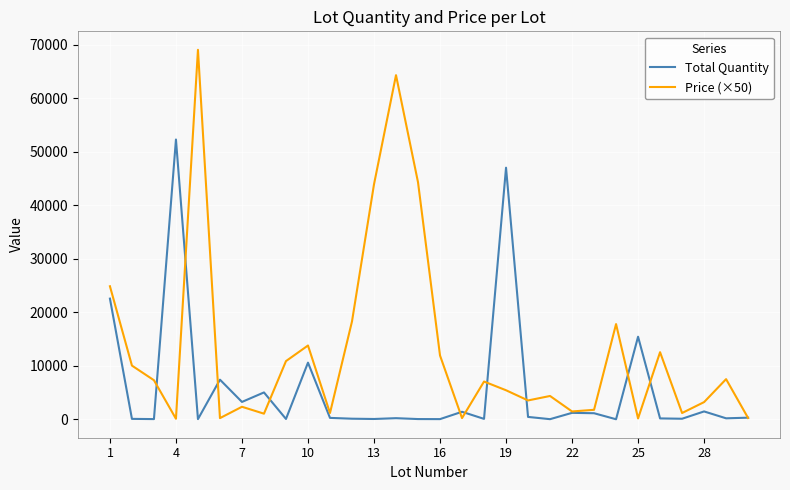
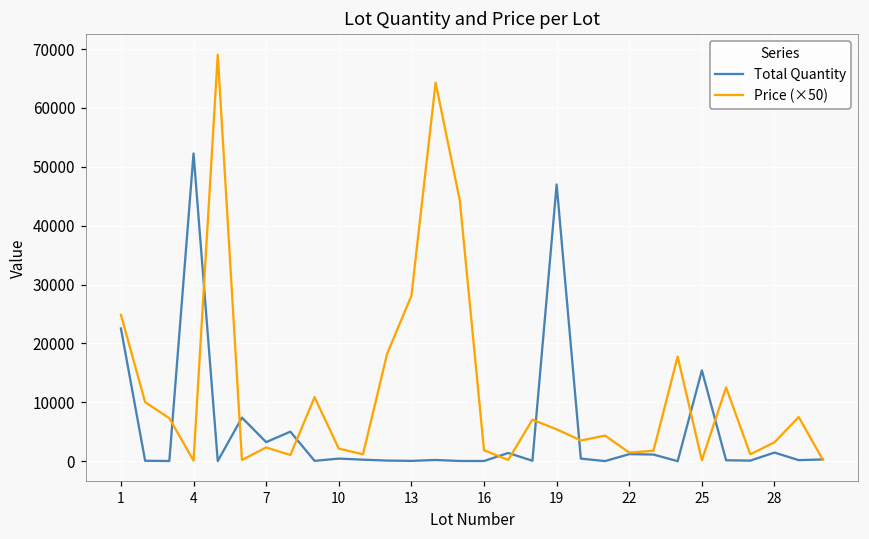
Total Quantity, 10: 11000 -> 0
Price (×50), 10: 14000 -> 2000
Price (×50), 13: 44000 -> 28000
Price (×50), 16: 12000 -> 2000
